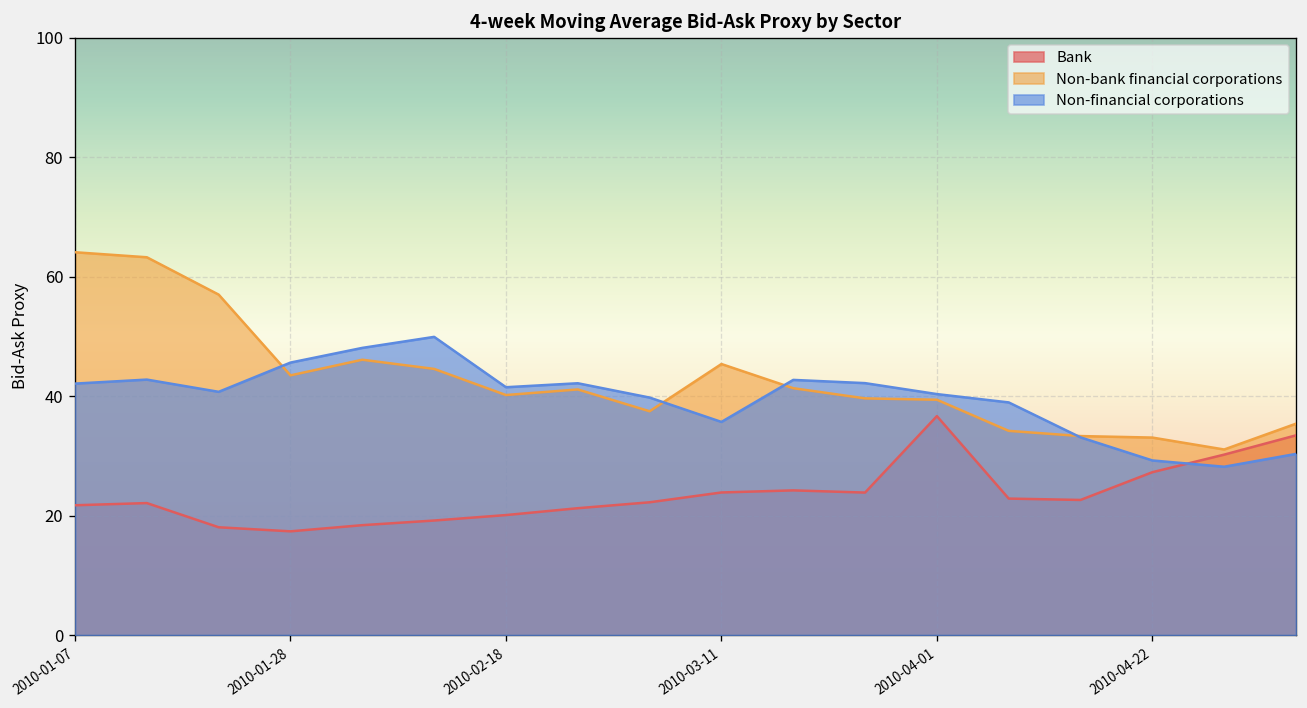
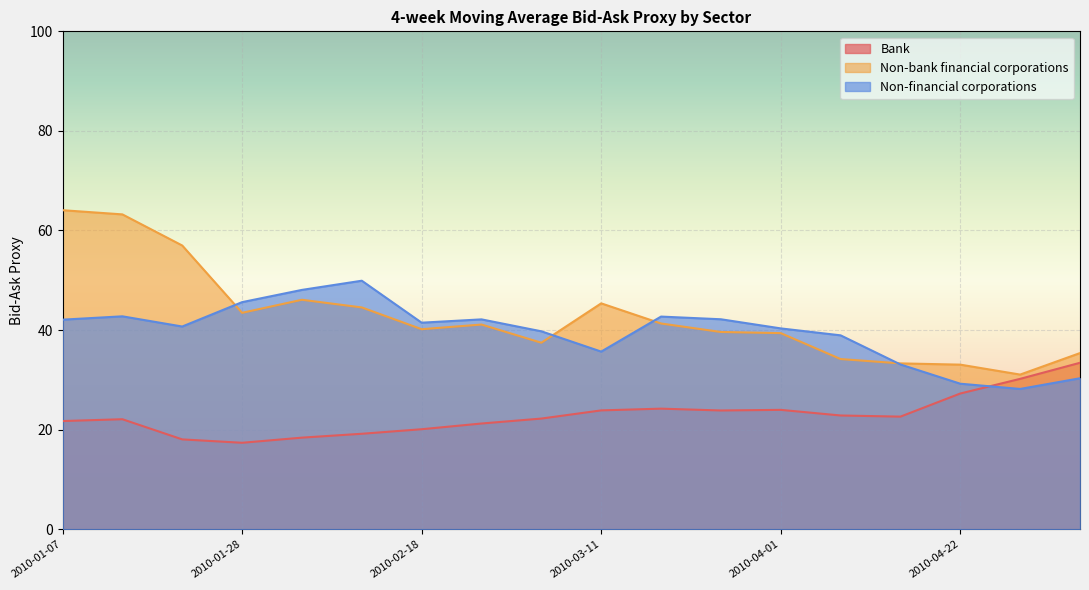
Bank, 2010-04-01: 37 -> 24
